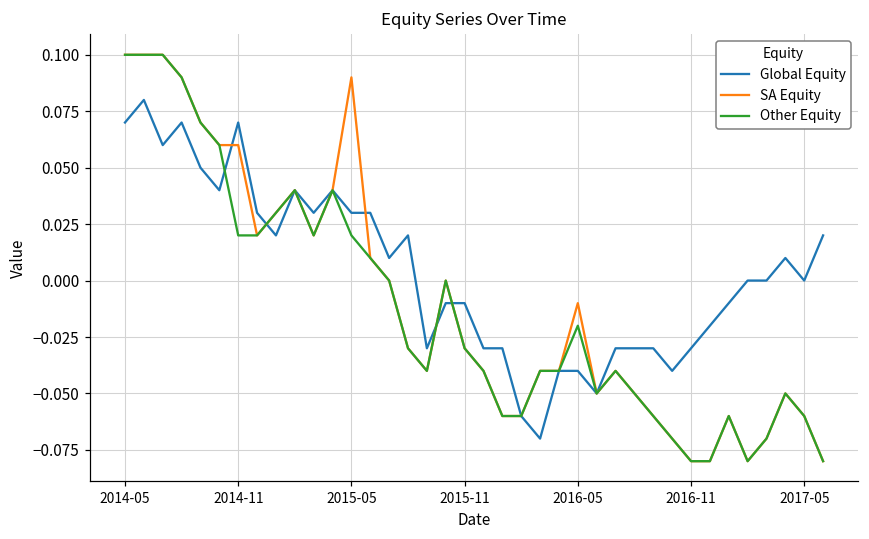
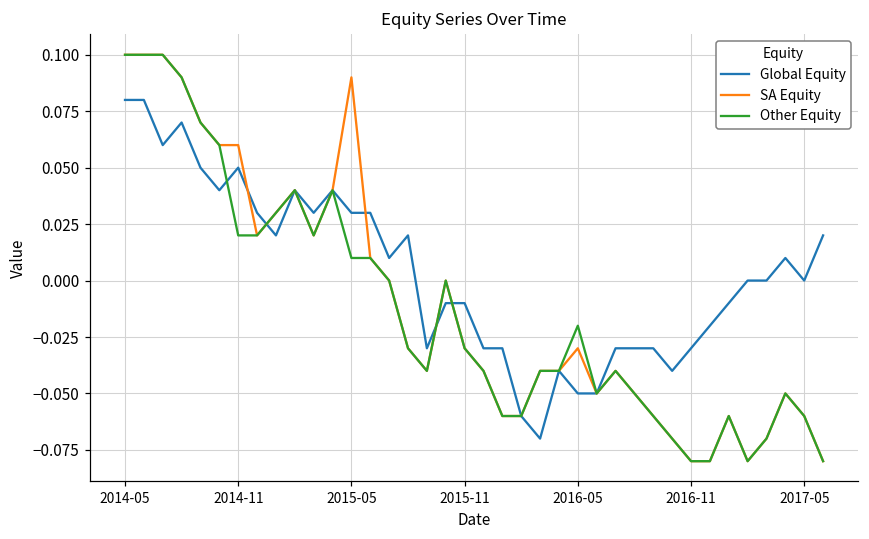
Global Equity, 2014-05: 0.07 -> 0.08
Global Equity, 2014-11: 0.07 -> 0.05
Other Equity, 2015-05: 0.02 -> 0.01
Global Equity, 2016-05: -0.04 -> -0.05
SA Equity, 2016-05: -0.01 -> -0.03
